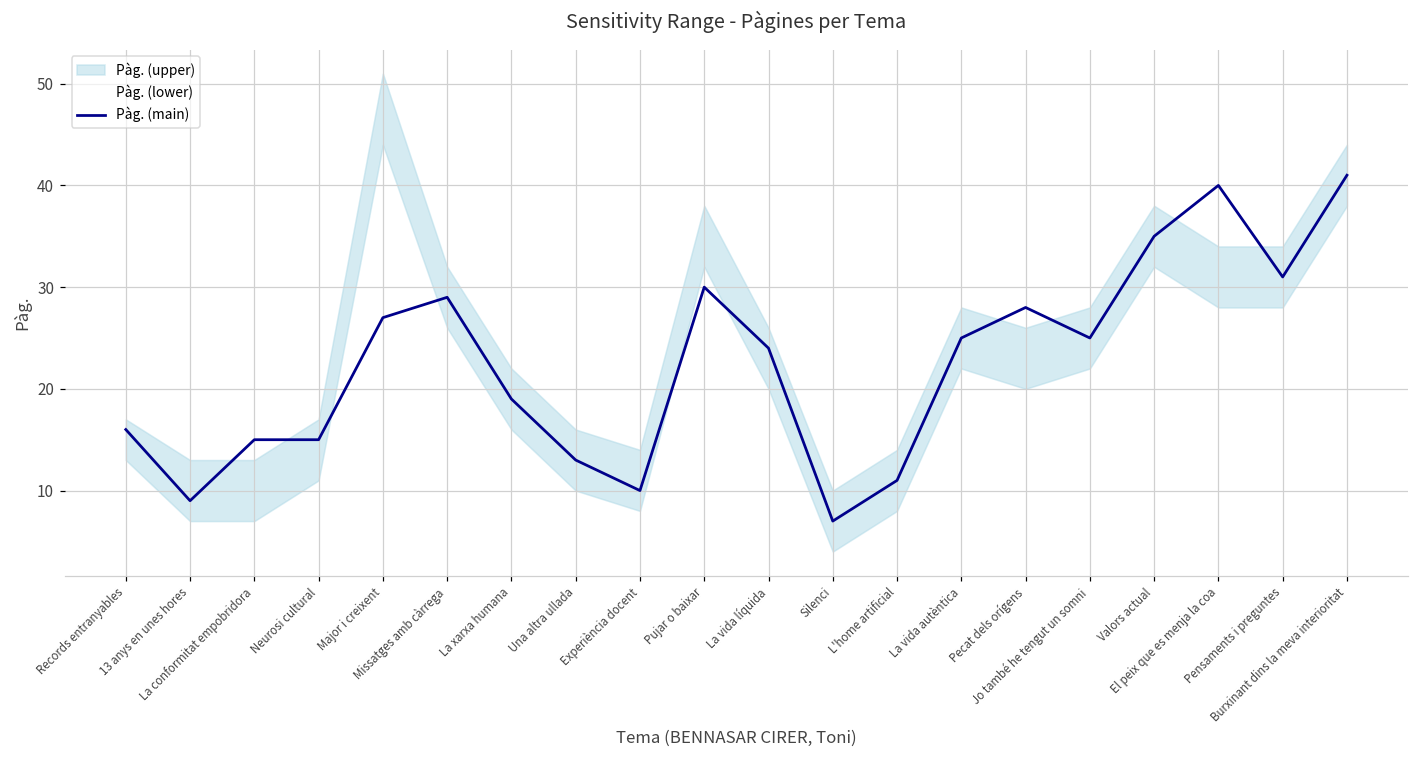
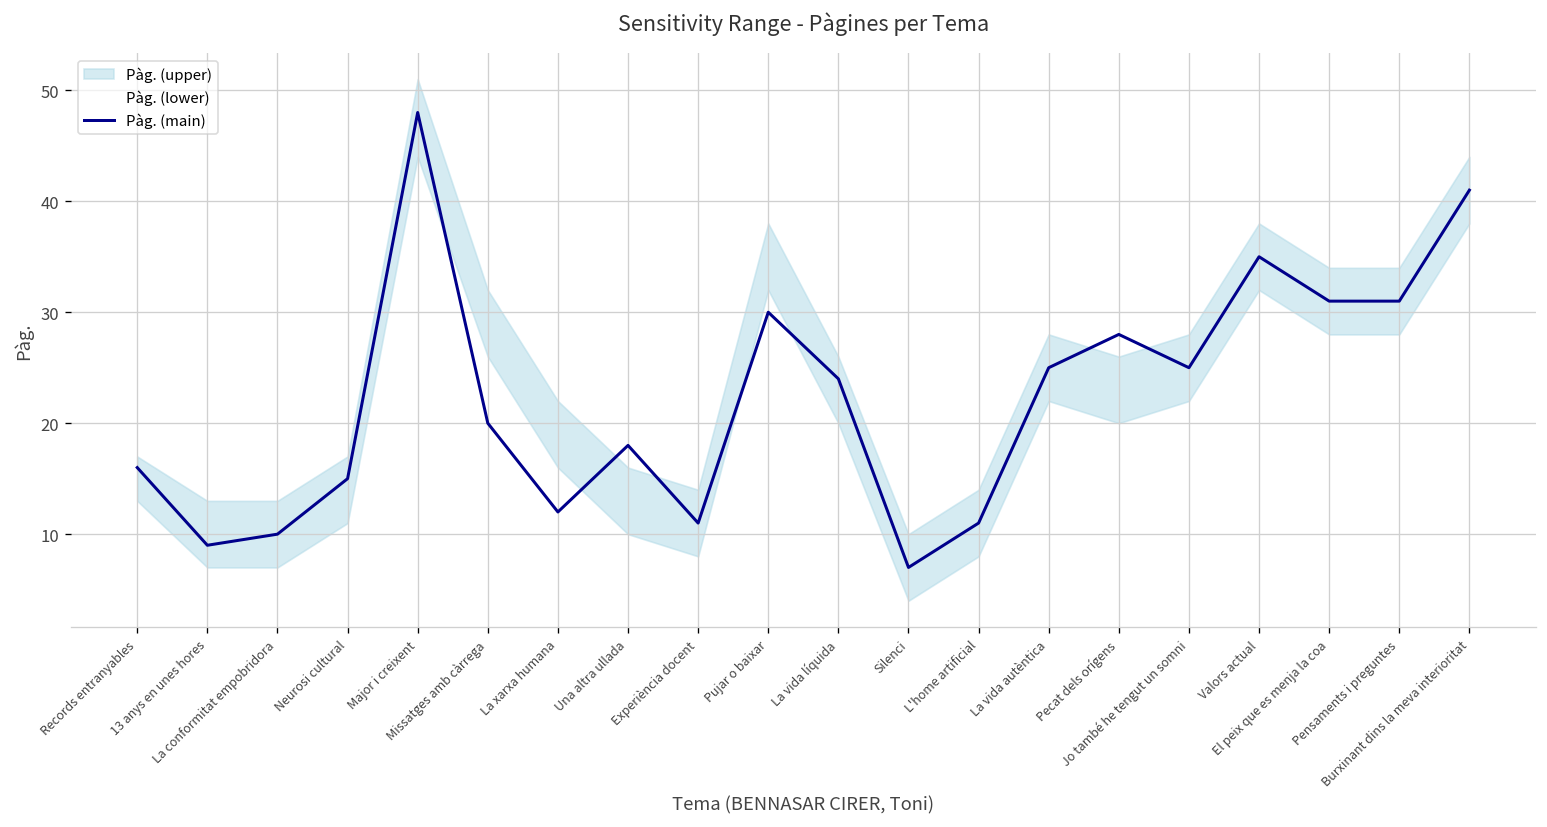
Pàg. (main), La conformitat empobridora: 15 -> 10
Pàg. (main), Major i creixent: 27 -> 48
Pàg. (main), Missatges amb càrrega: 29 -> 20
Pàg. (main), La xarxa humana: 19 -> 12
Pàg. (main), Una altra ullada: 13 -> 18
Pàg. (main), Experiència docent: 10 -> 11
Pàg. (main), El peix que es menja la coa: 40 -> 31
